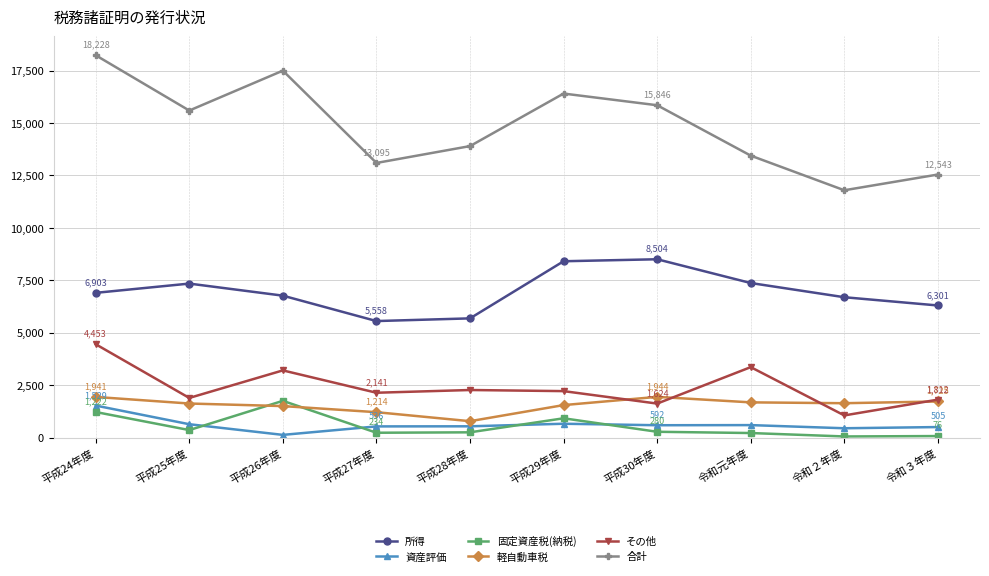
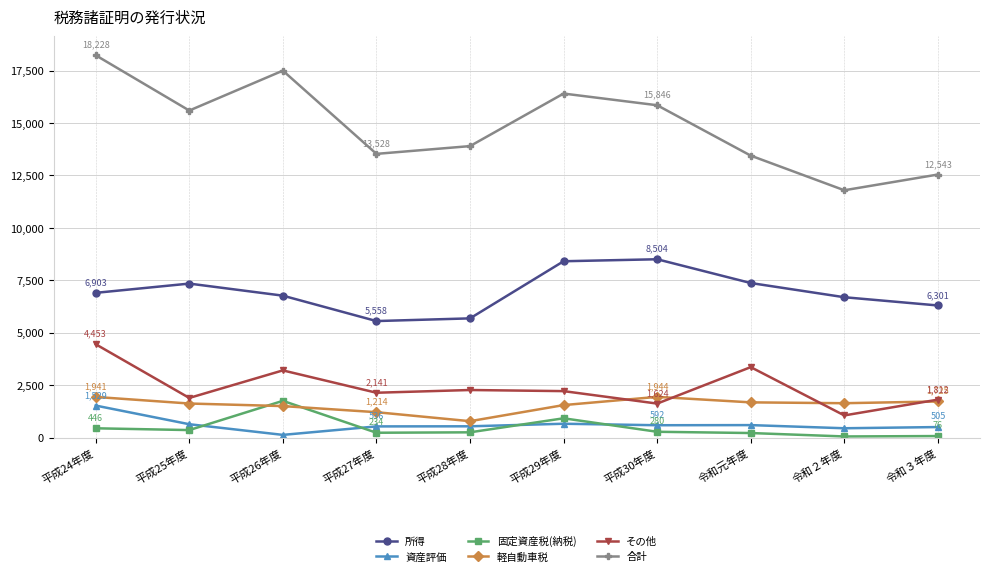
固定資産税(納税), 平成24年度: 1,222 -> 446
合計, 平成27年度: 13,095 -> 13,528
